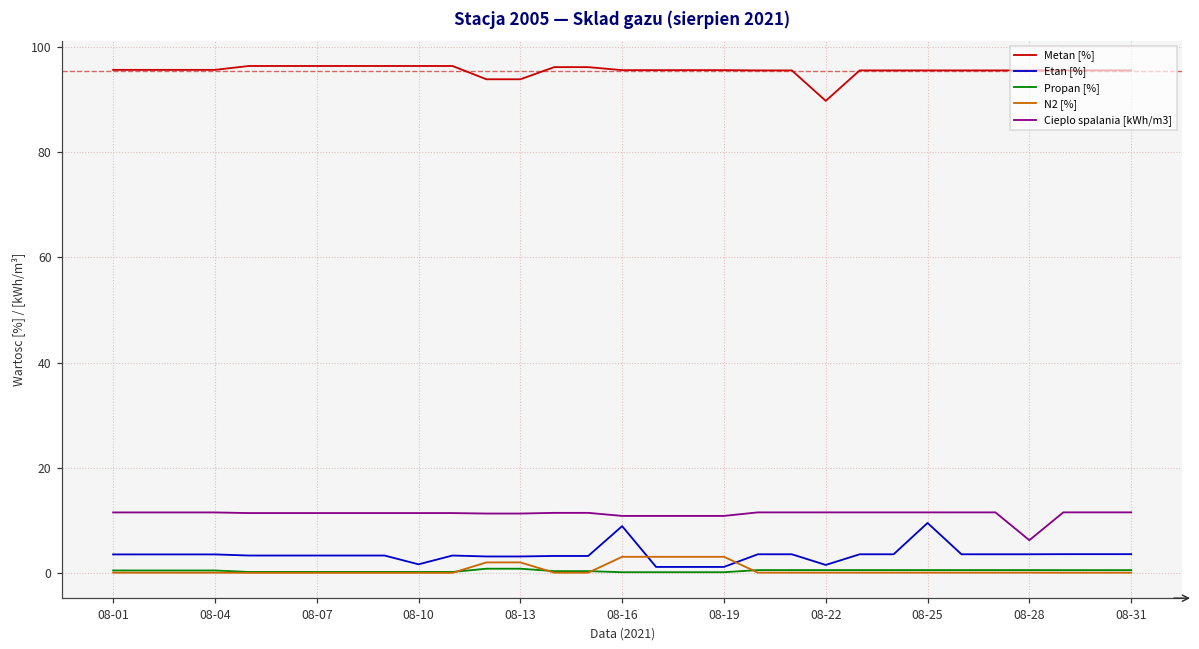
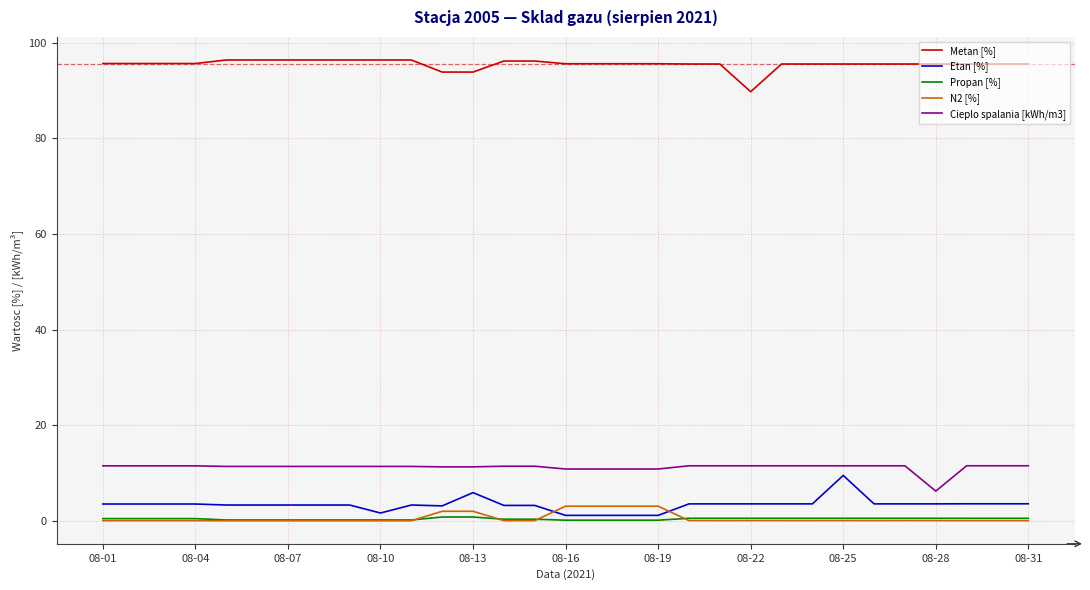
Etan [%], 08-13: 3 -> 6
Etan [%], 08-16: 9 -> 1
Etan [%], 08-22: 2 -> 4
